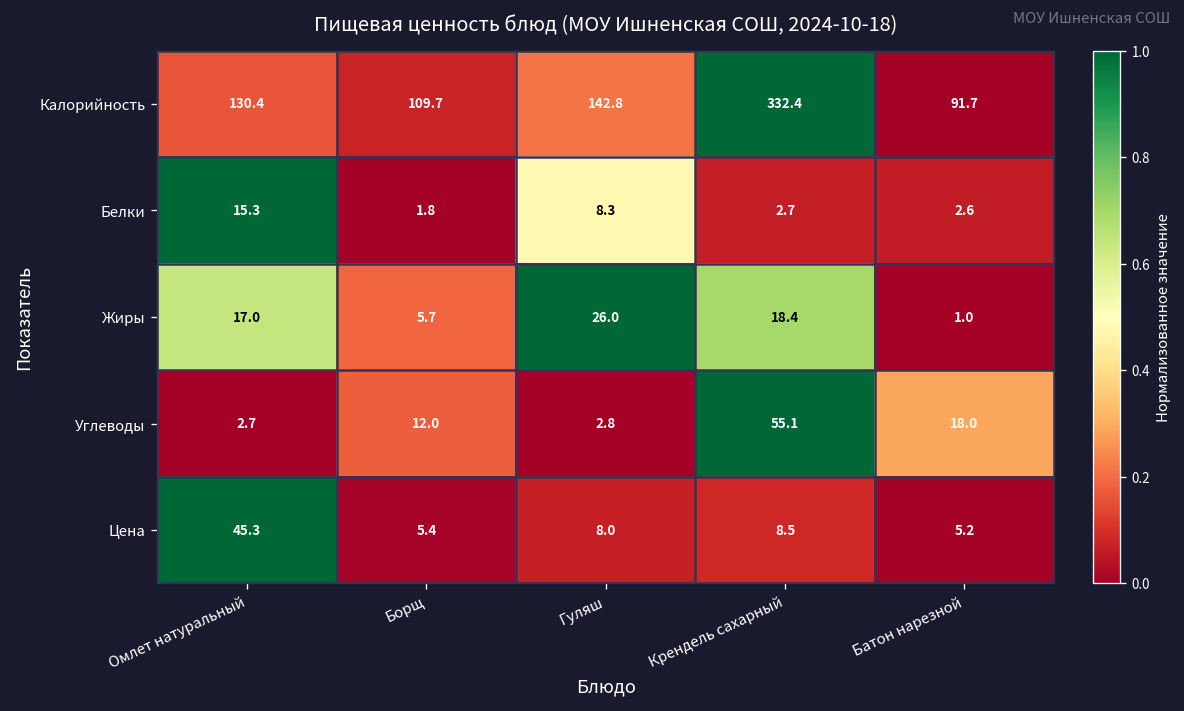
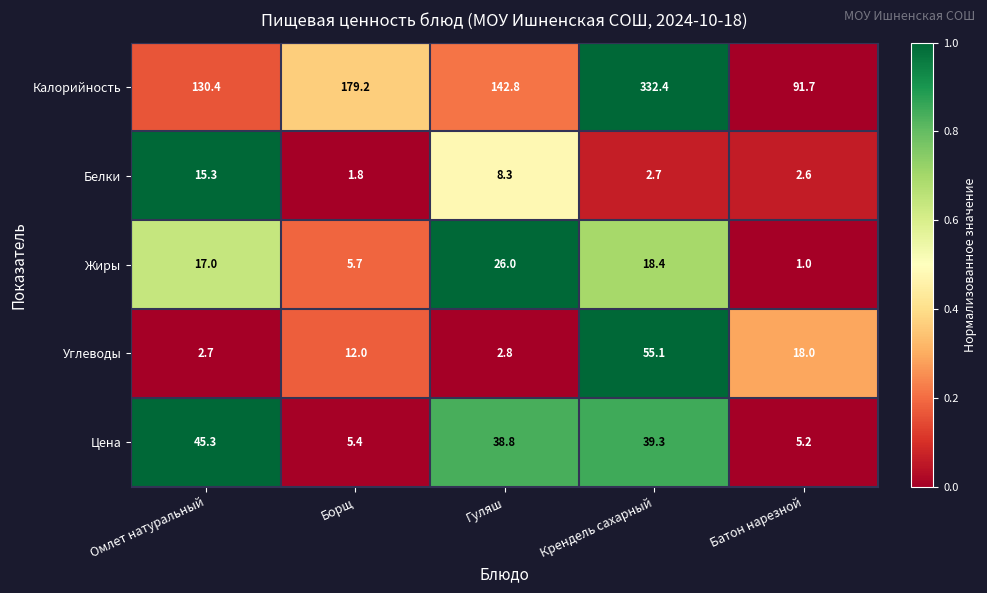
Калорийность, Борщ: 109.7 -> 179.2
Цена, Гуляш: 8.0 -> 38.8
Цена, Крендель сахарный: 8.5 -> 39.3
